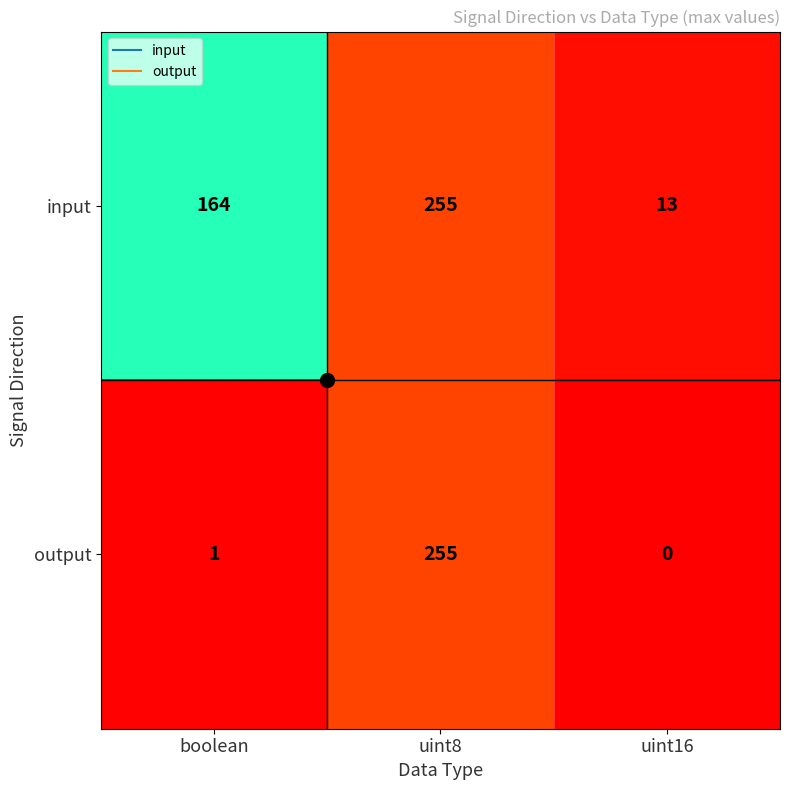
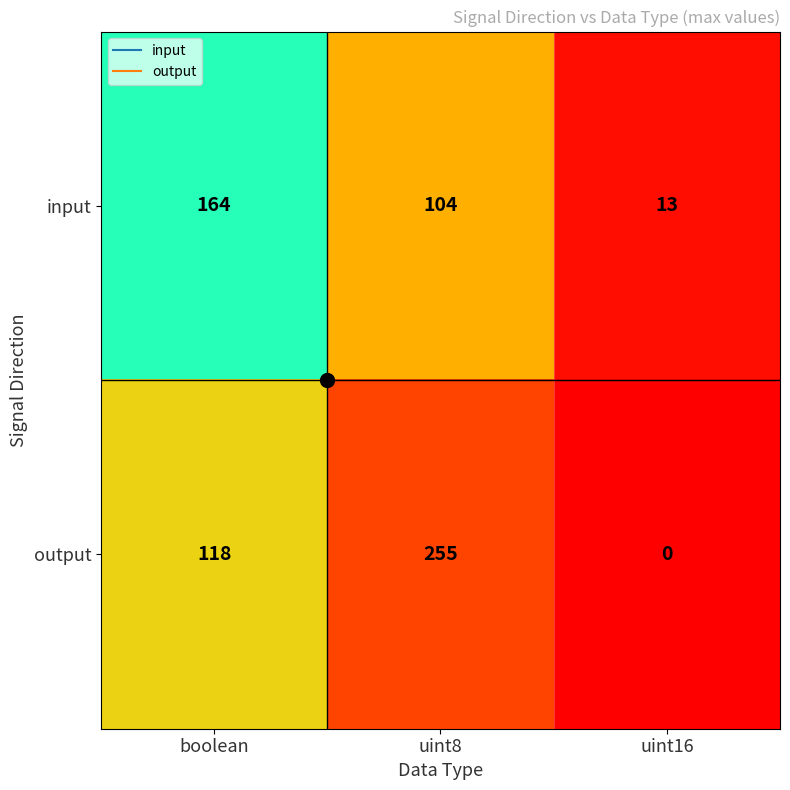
input, uint8: 255 -> 104
output, boolean: 1 -> 118
